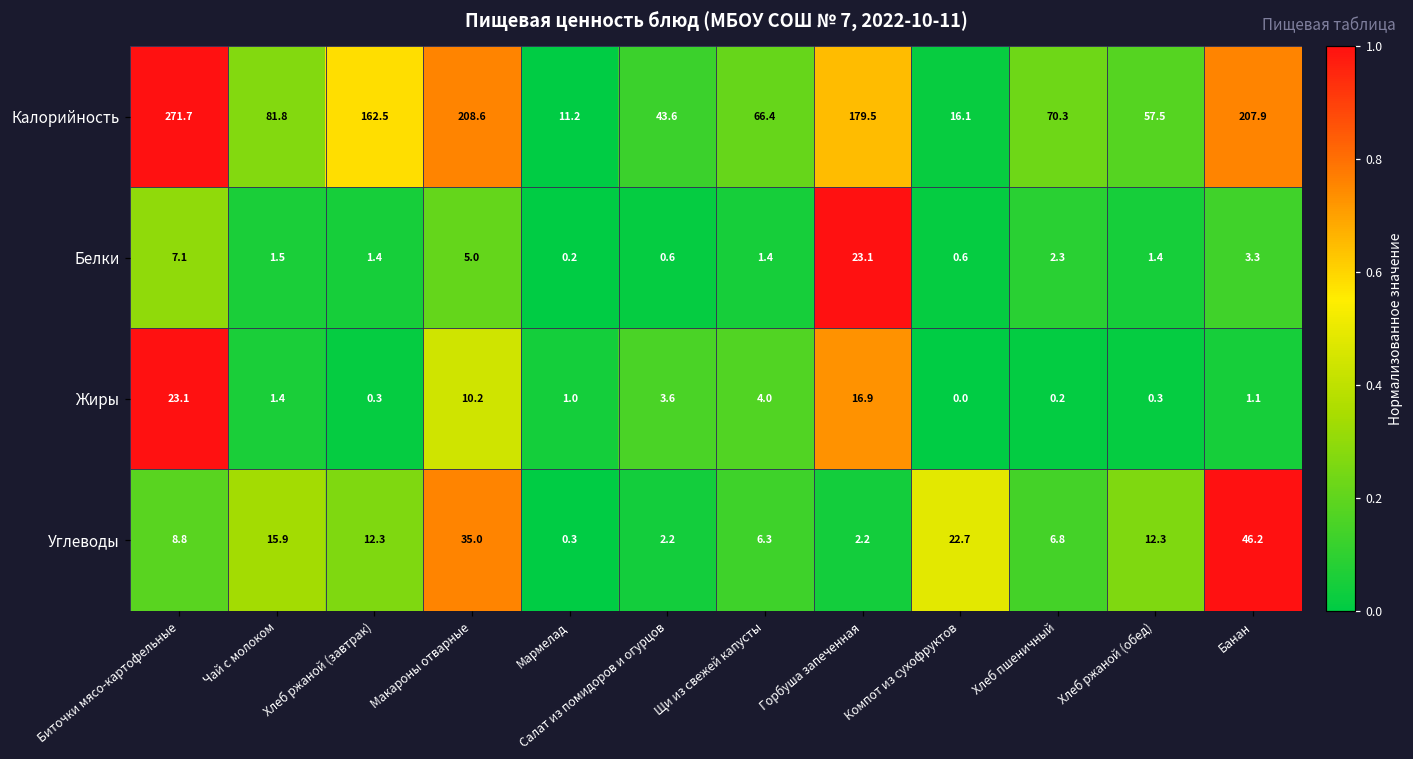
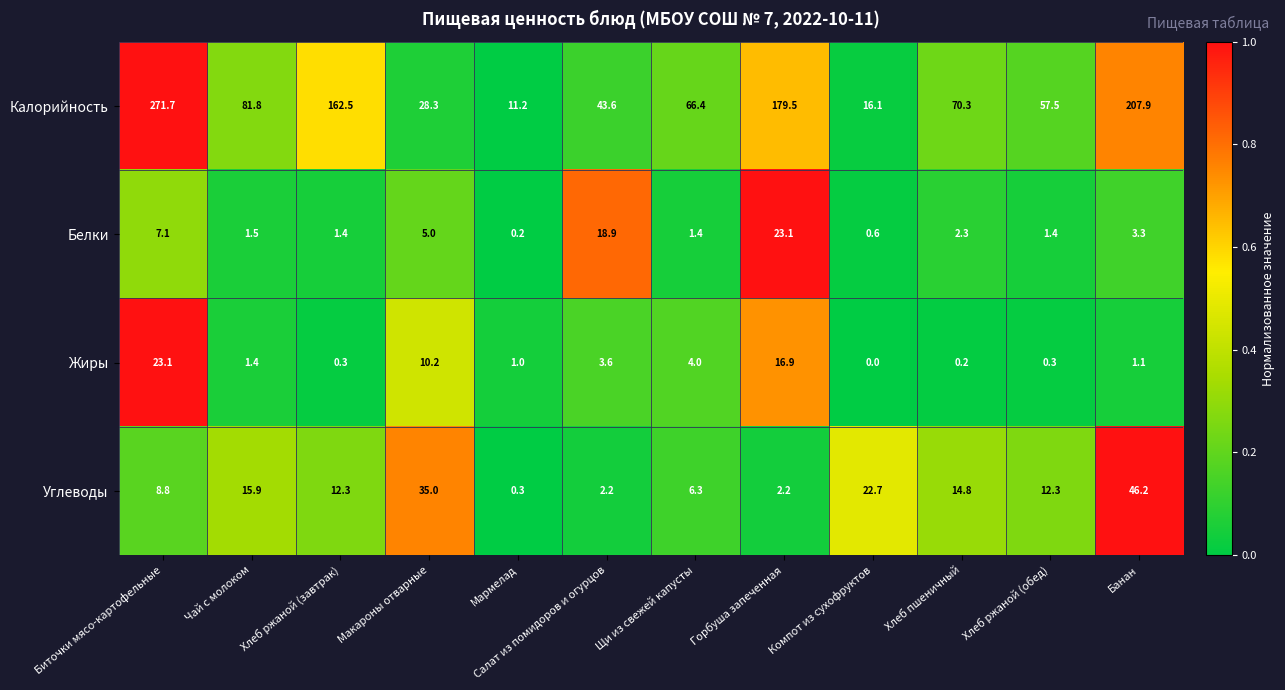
Калорийность, Макароны отварные: 208.6 -> 28.3
Белки, Салат из помидоров и огурцов: 0.6 -> 18.9
Углеводы, Хлеб пшеничный: 6.8 -> 14.8
